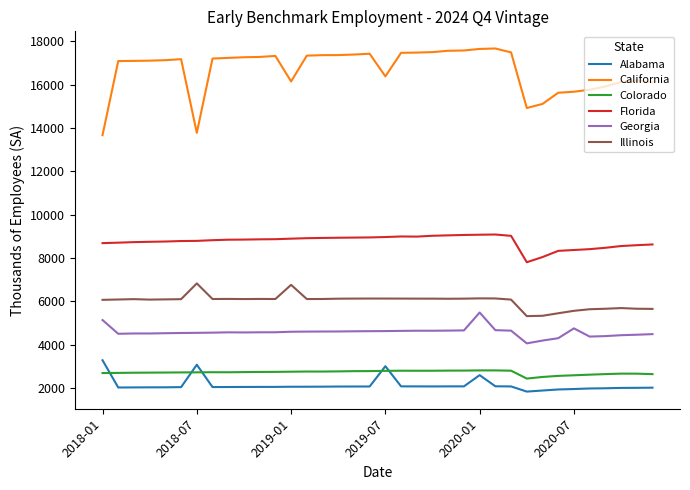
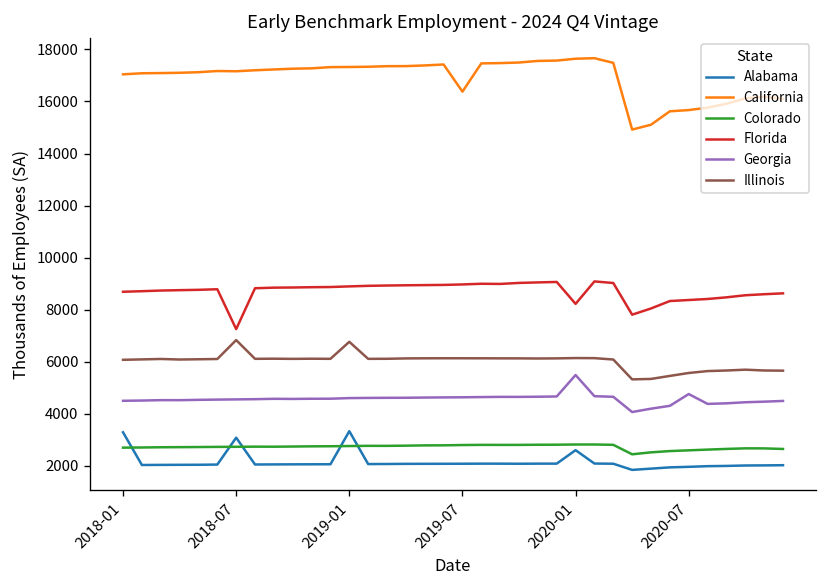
California, 2018-01: 13700 -> 17000
Georgia, 2018-01: 5100 -> 4500
California, 2018-07: 13800 -> 17200
Florida, 2018-07: 8800 -> 7300
Alabama, 2019-01: 2100 -> 3300
California, 2019-01: 16100 -> 17300
Alabama, 2019-07: 3000 -> 2100
Florida, 2020-01: 9100 -> 8200
